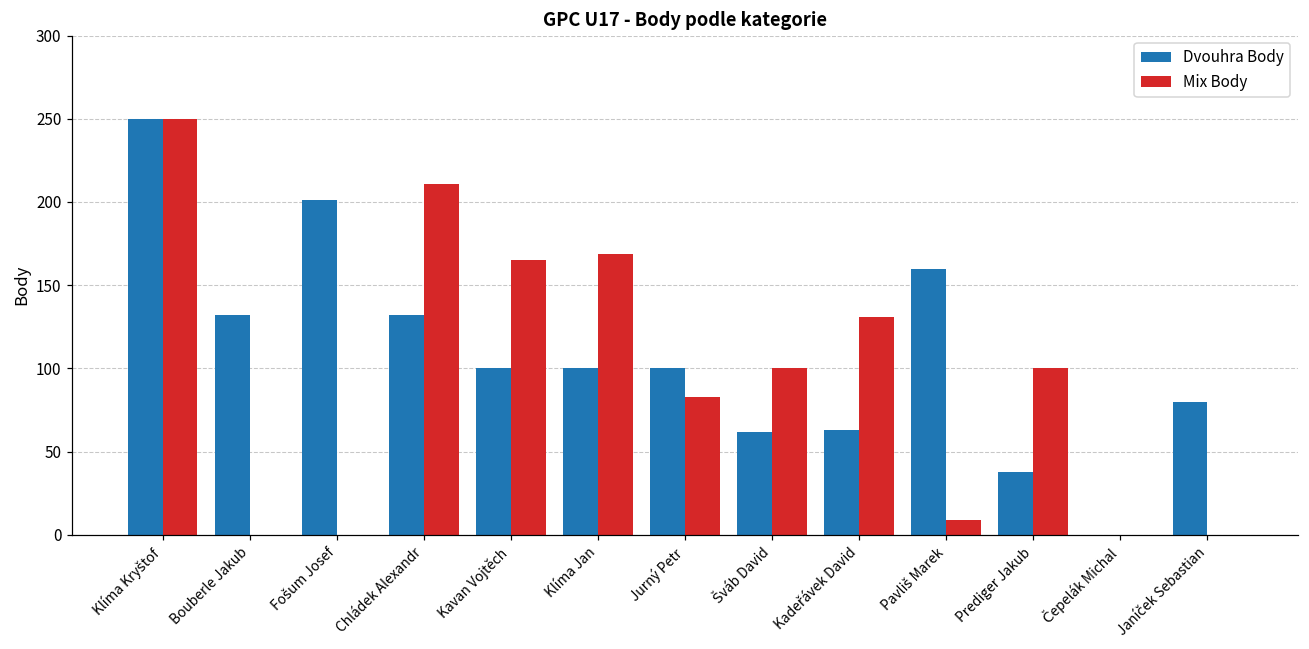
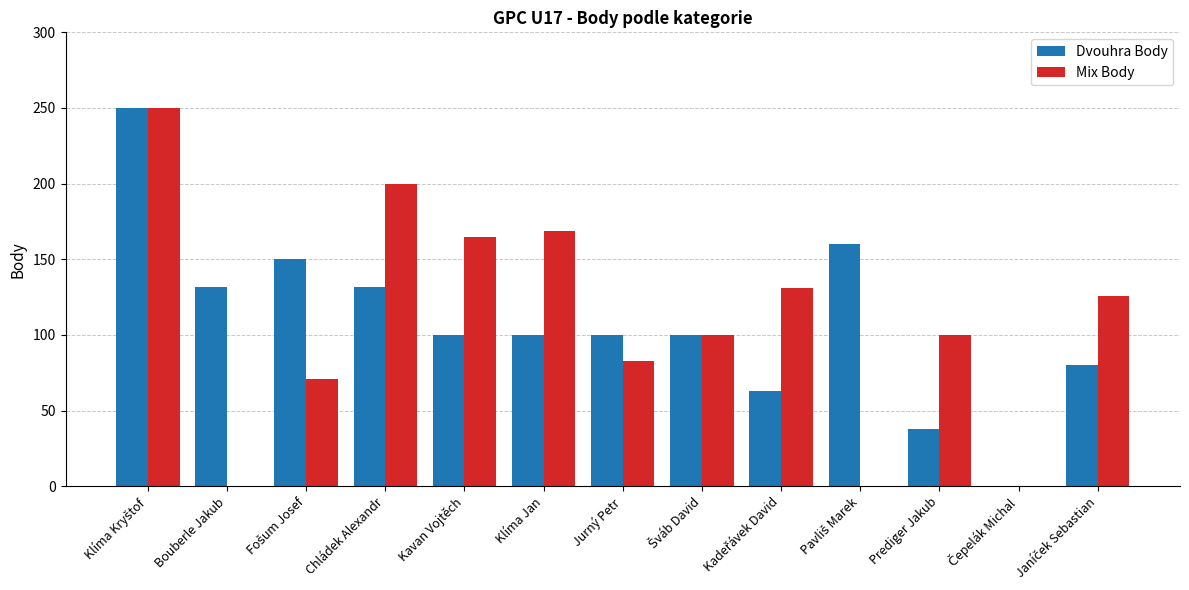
Dvouhra Body, Fošum Josef: 201 -> 150
Mix Body, Fošum Josef: 0 -> 71
Mix Body, Chládek Alexandr: 211 -> 200
Dvouhra Body, Šváb David: 62 -> 100
Mix Body, Pavliš Marek: 9 -> 0
Mix Body, Janíček Sebastian: 0 -> 126
